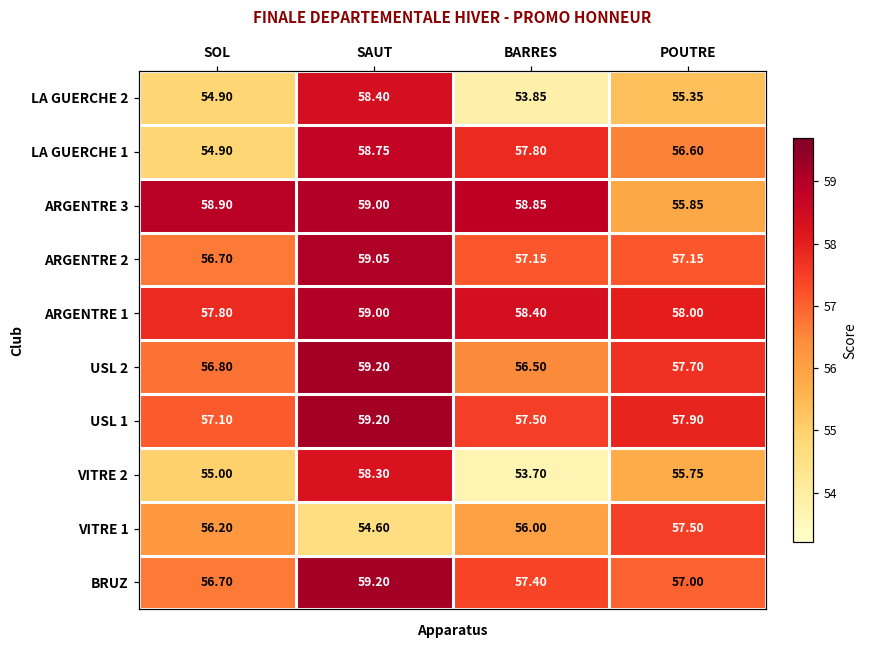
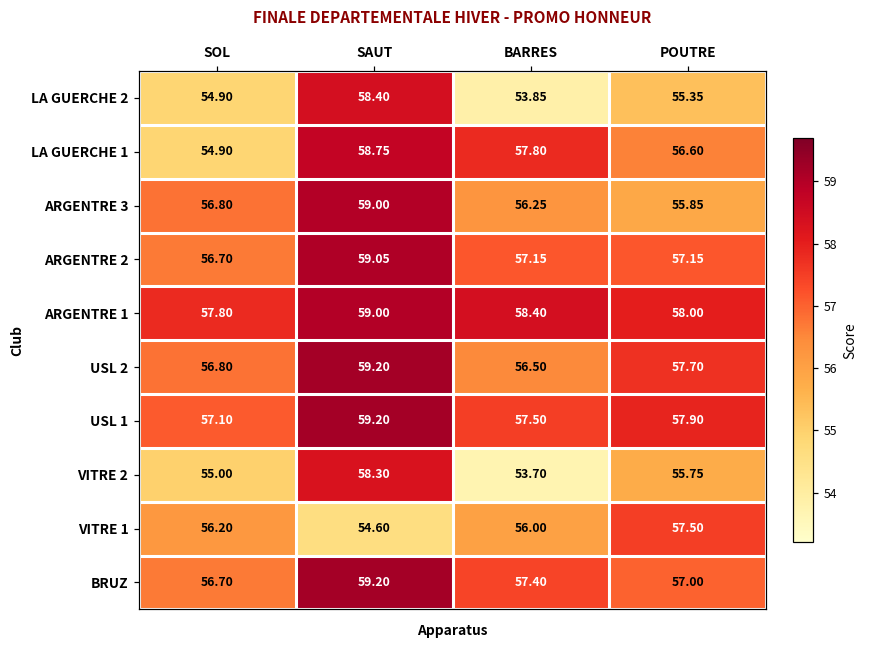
ARGENTRE 3, SOL: 58.90 -> 56.80
ARGENTRE 3, BARRES: 58.85 -> 56.25
